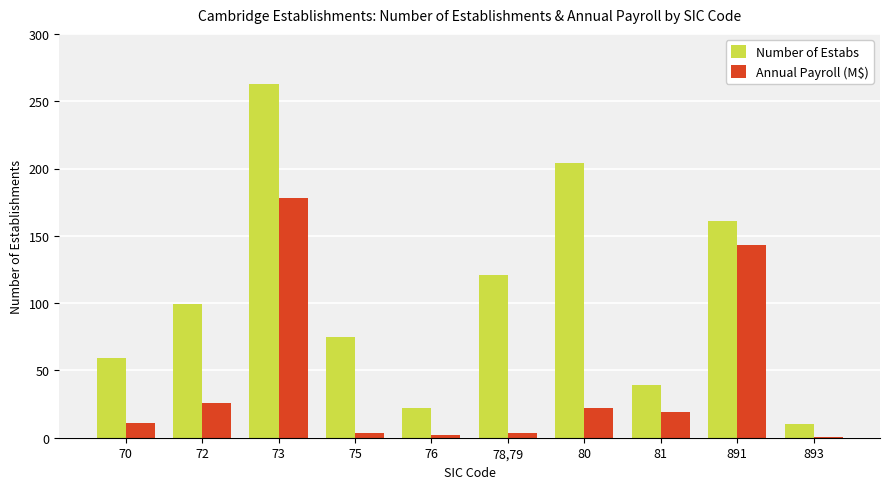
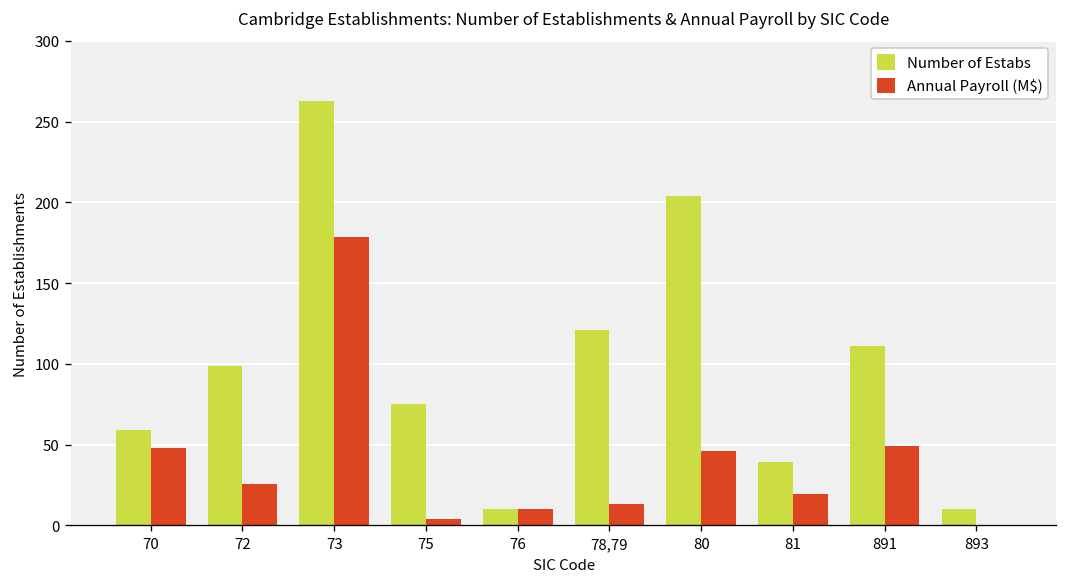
Annual Payroll (M$), 70: 11 -> 48
Number of Estabs, 76: 22 -> 10
Annual Payroll (M$), 76: 2 -> 10
Annual Payroll (M$), 78,79: 4 -> 13
Annual Payroll (M$), 80: 22 -> 46
Number of Estabs, 891: 161 -> 111
Annual Payroll (M$), 891: 143 -> 49
